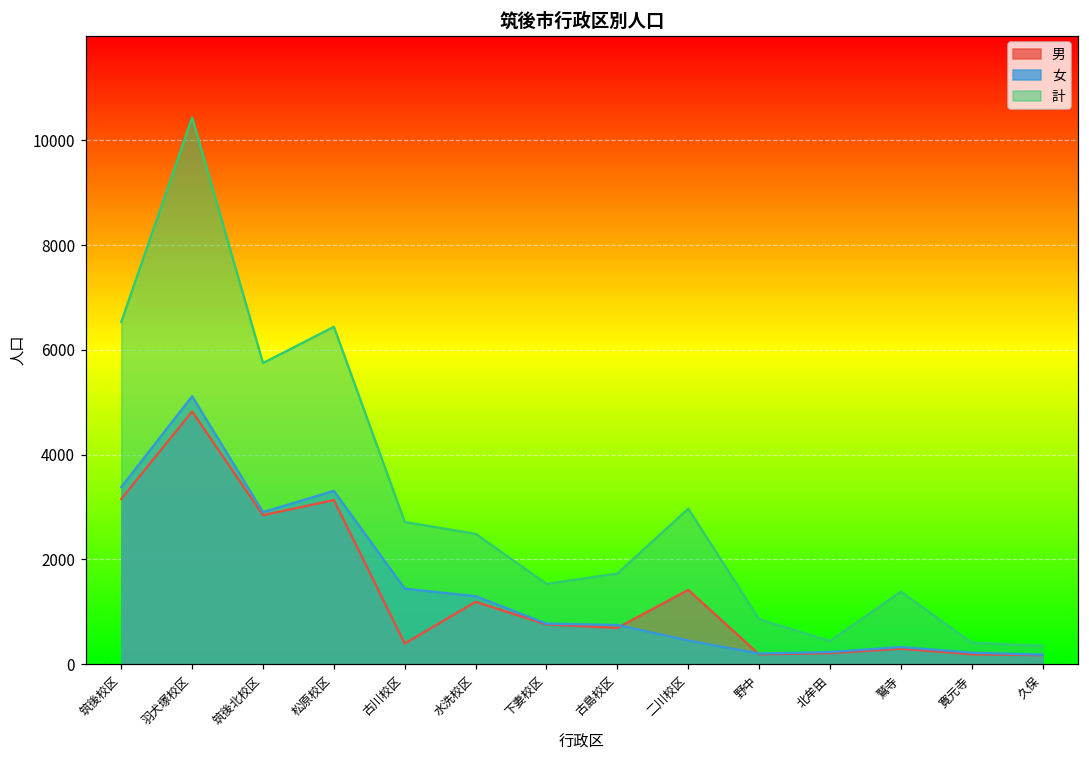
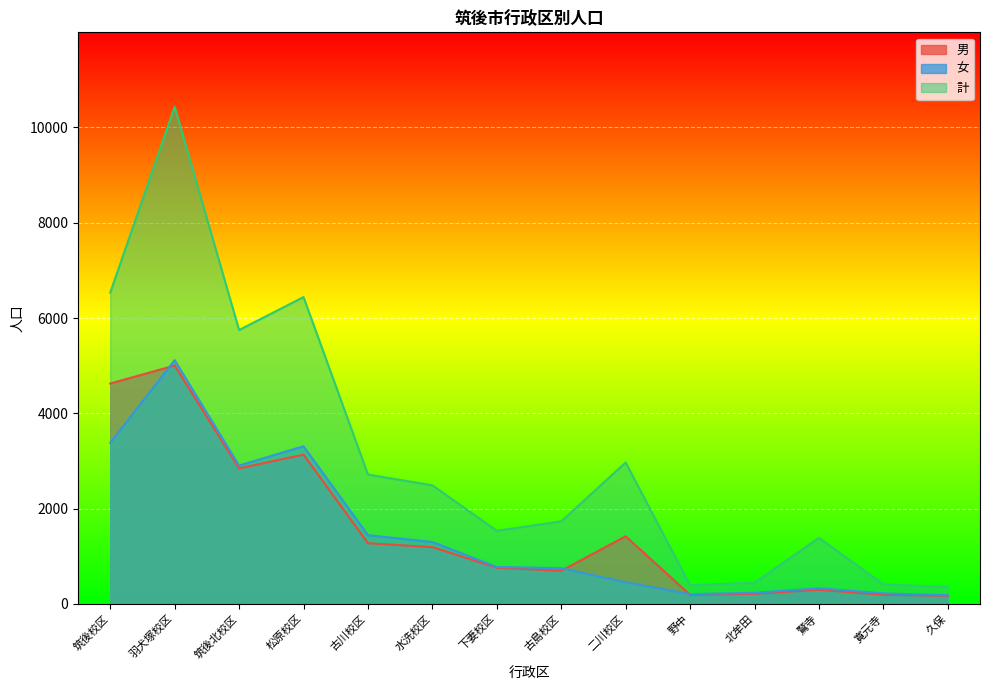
男, 筑後校区: 3200 -> 4600
男, 羽犬塚校区: 4800 -> 5000
男, 古川校区: 400 -> 1300
計, 野中: 900 -> 400
